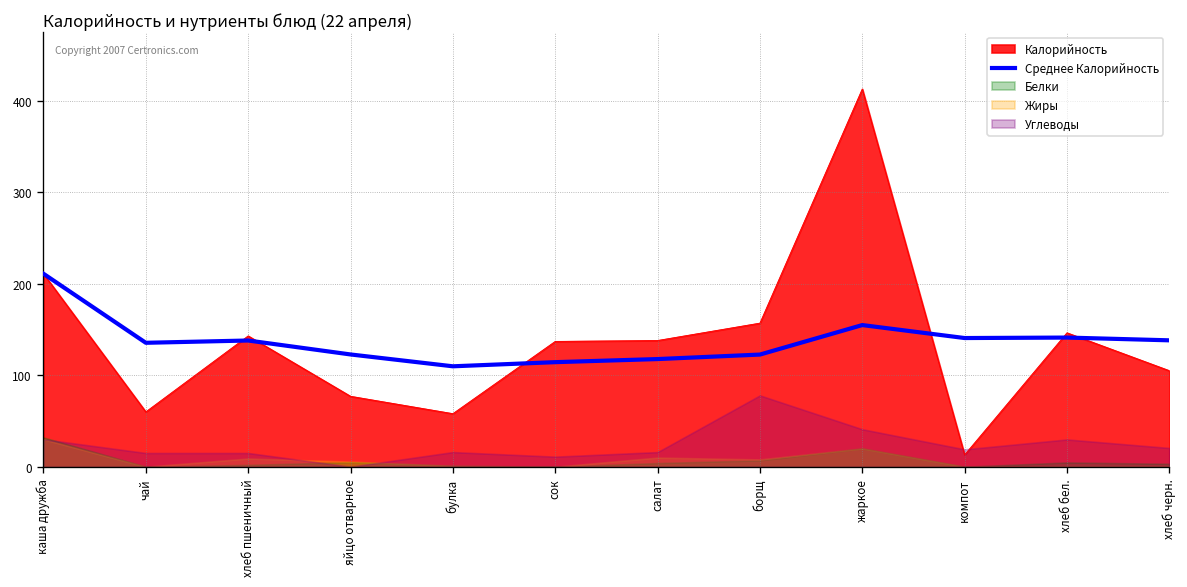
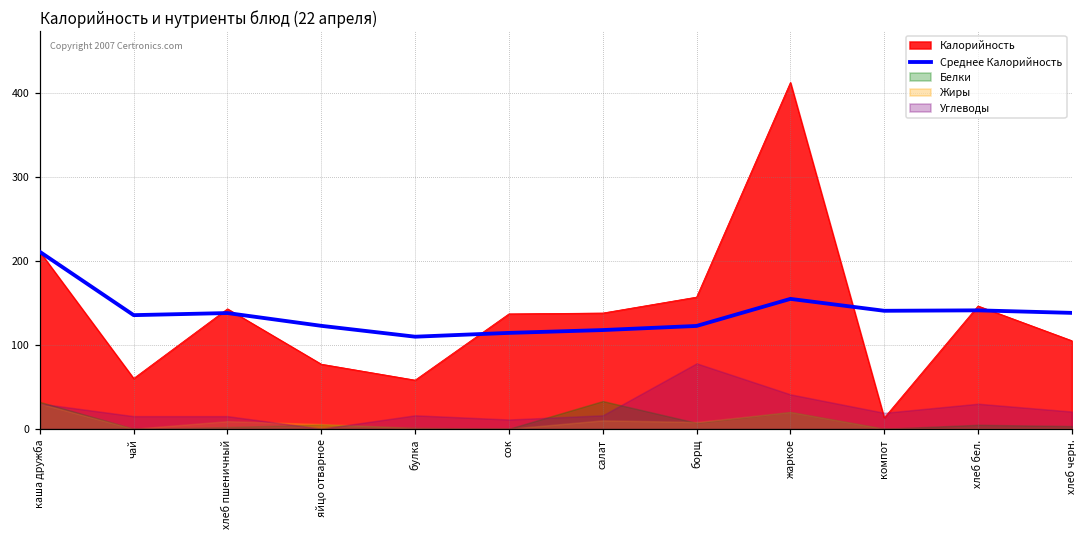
Белки, салат: 0 -> 30
